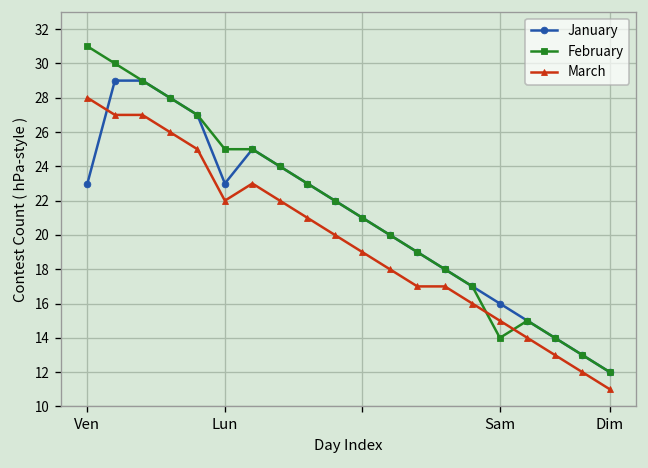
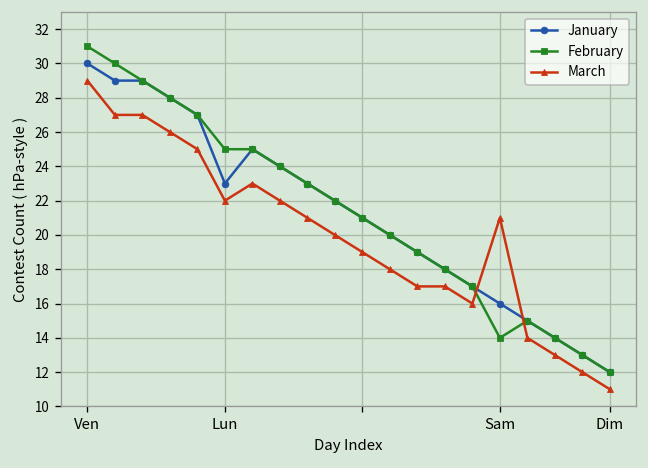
January, Ven: 23 -> 30
March, Ven: 28 -> 29
March, Sam: 15 -> 21
